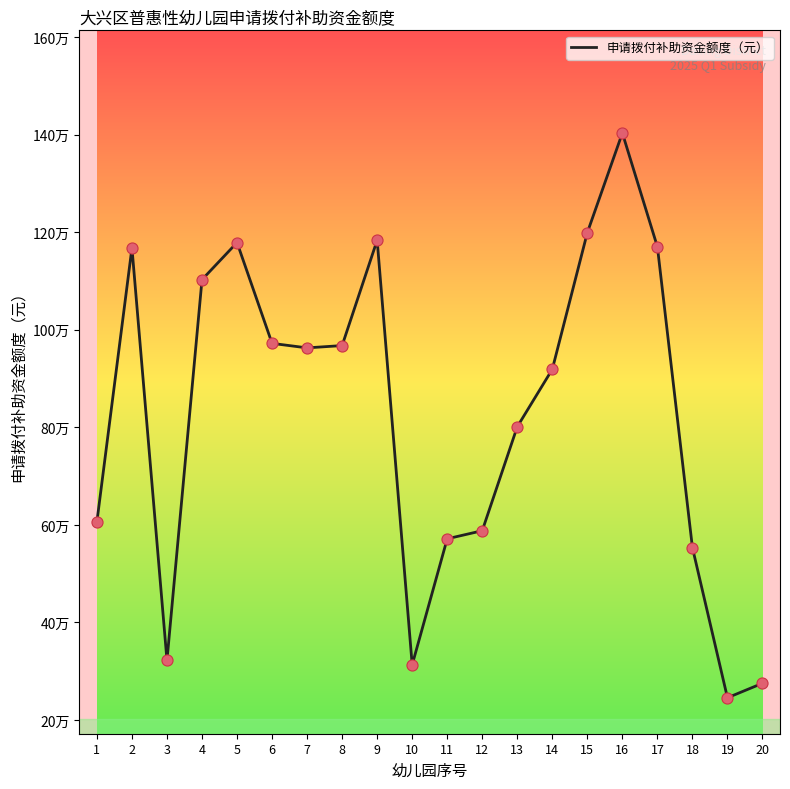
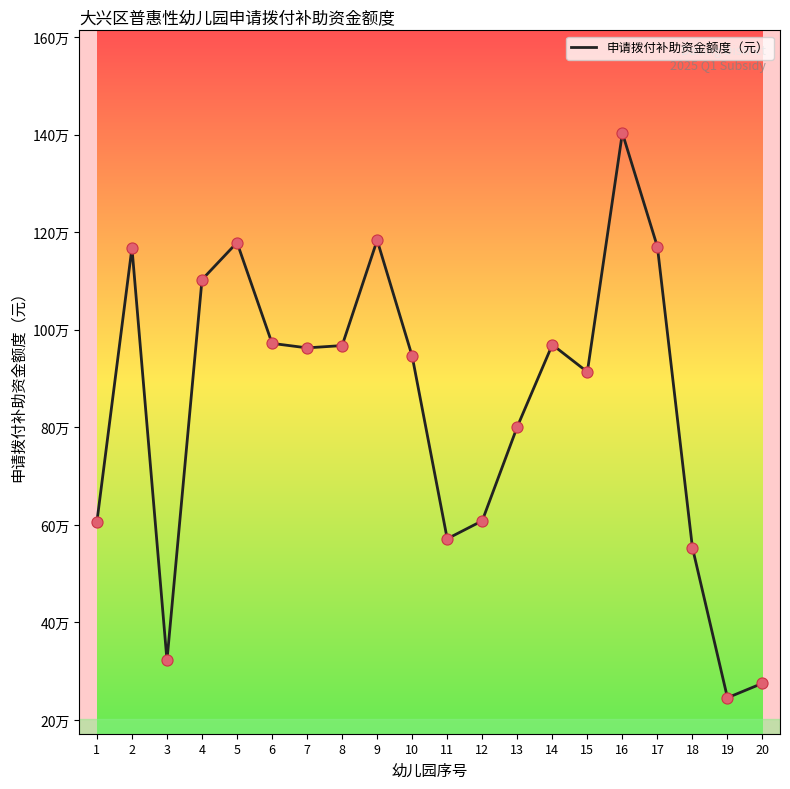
10: 31万 -> 95万
12: 59万 -> 61万
14: 92万 -> 97万
15: 120万 -> 91万
